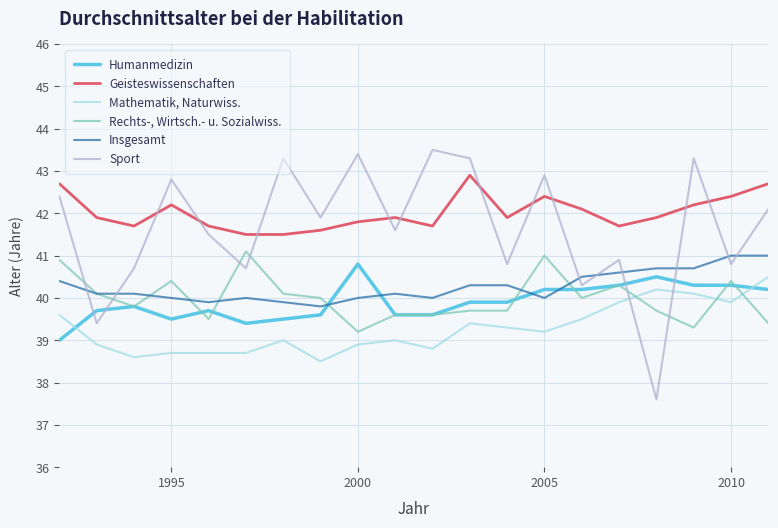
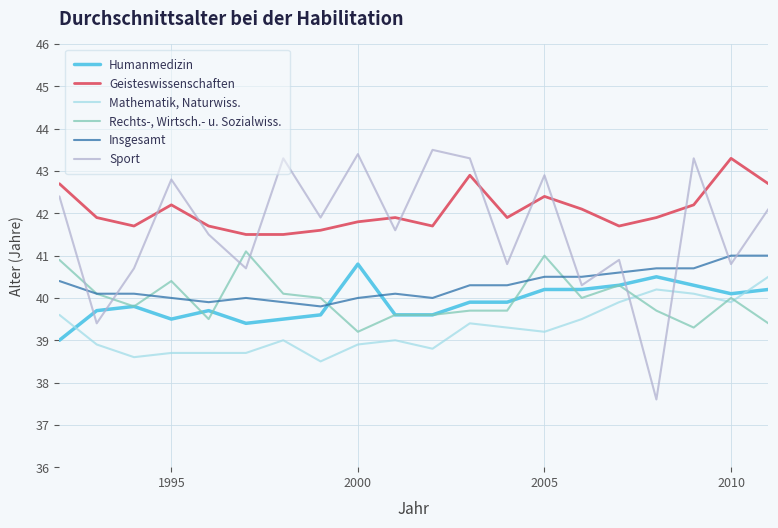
Insgesamt, 2005: 40.0 -> 40.5
Humanmedizin, 2010: 40.3 -> 40.1
Geisteswissenschaften, 2010: 42.4 -> 43.3
Rechts-, Wirtsch.- u. Sozialwiss., 2010: 40.4 -> 40.0
